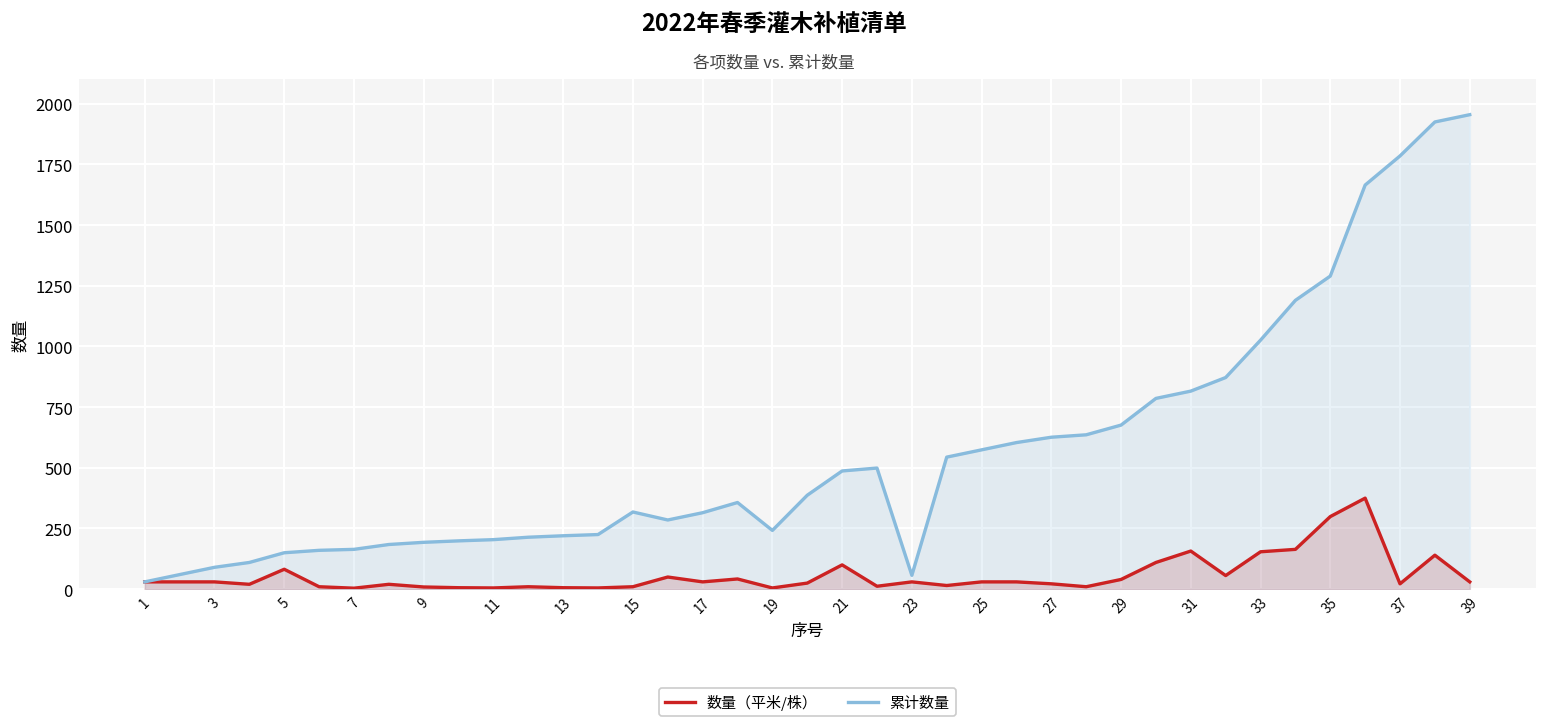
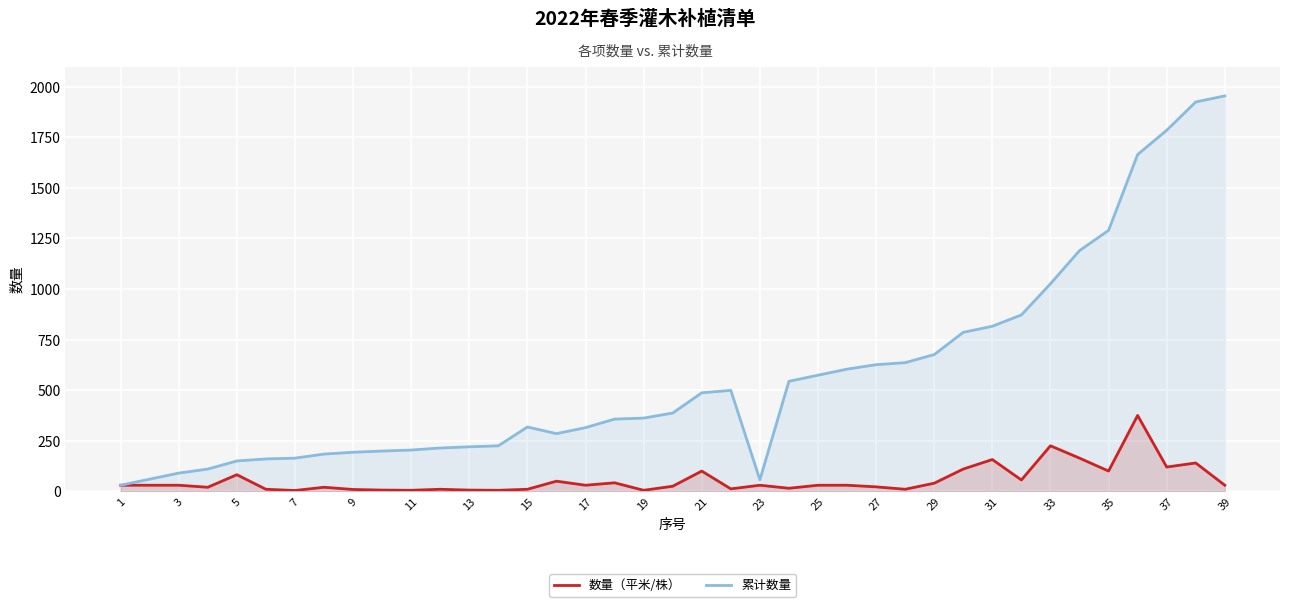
累计数量, 19: 240 -> 360
数量（平米/株）, 33: 150 -> 230
数量（平米/株）, 35: 300 -> 100
数量（平米/株）, 37: 20 -> 120
